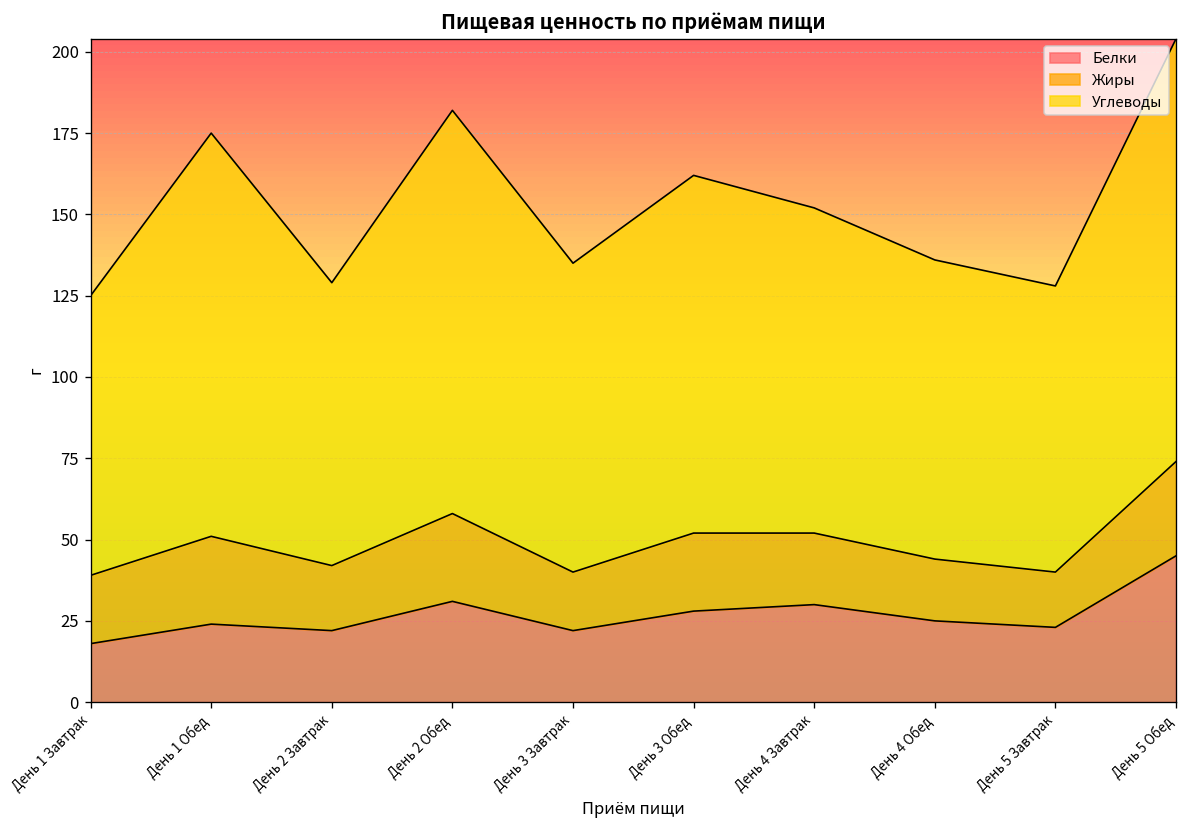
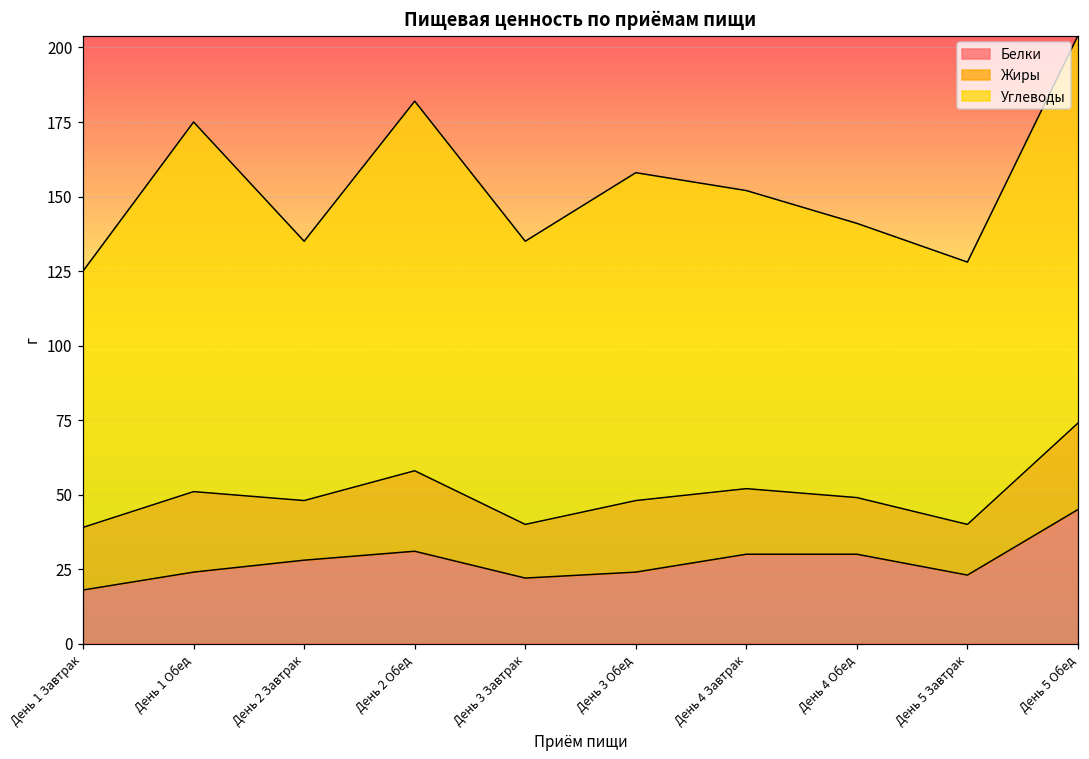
Белки, День 2 Завтрак: 22 -> 28
Белки, День 3 Обед: 28 -> 24
Белки, День 4 Обед: 25 -> 30
